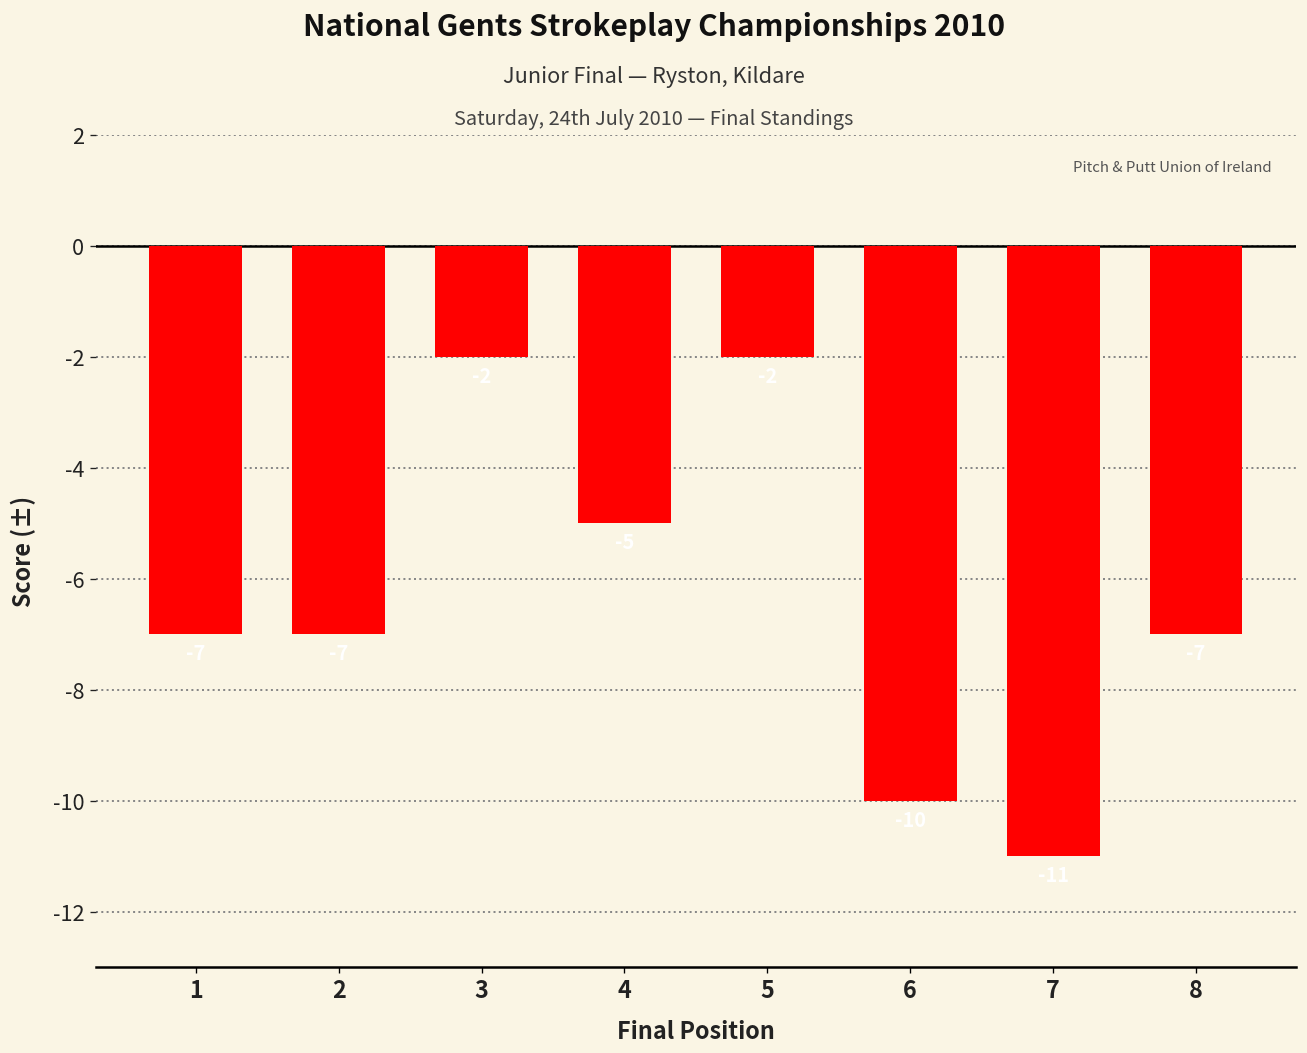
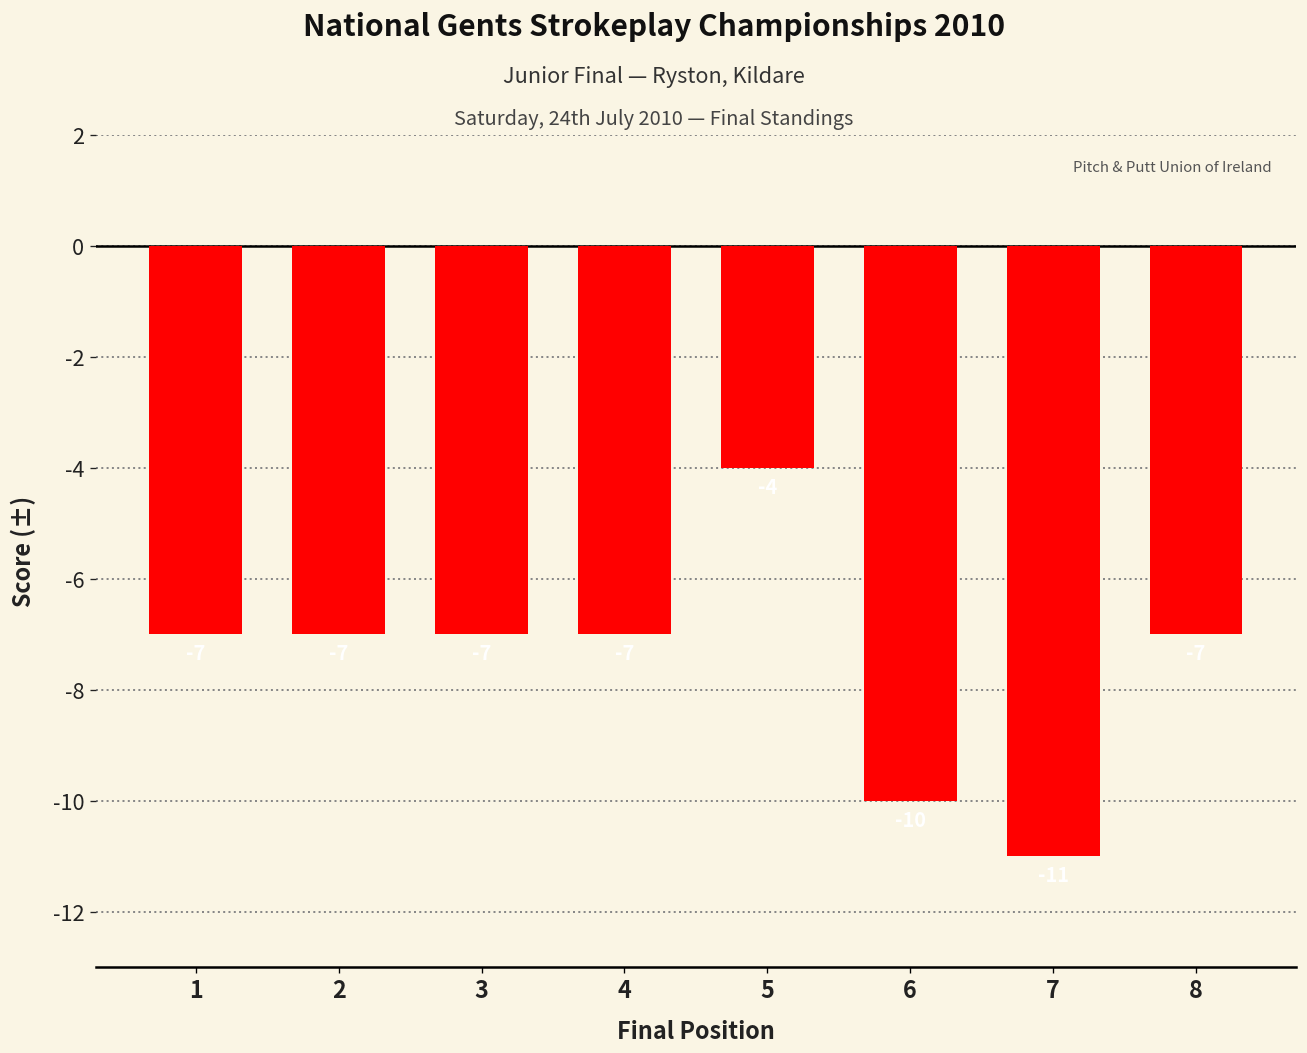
3: -2 -> -7
4: -5 -> -7
5: -2 -> -4
